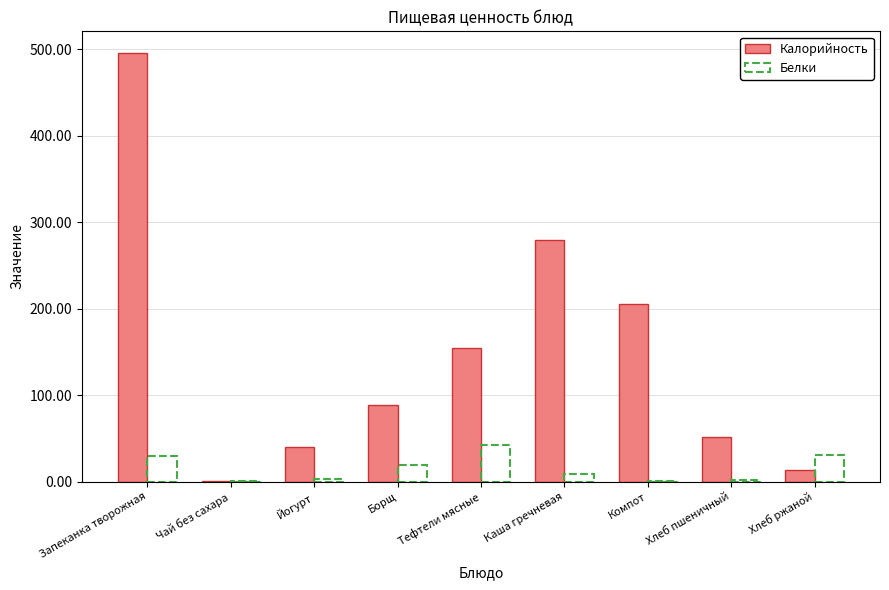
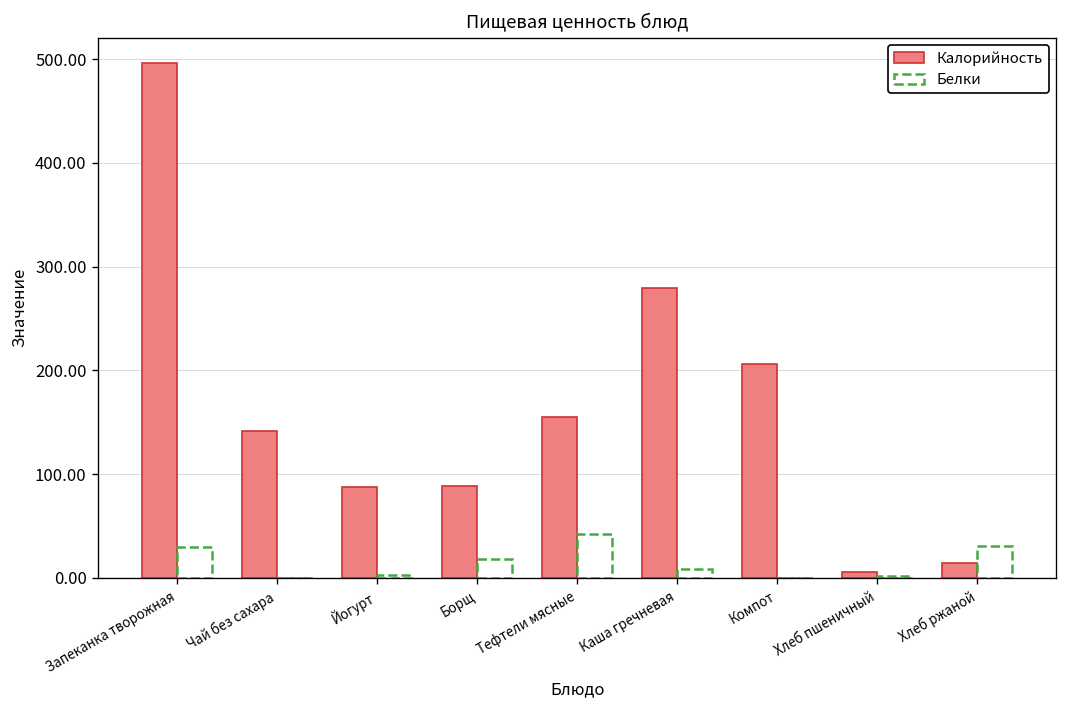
Калорийность, Чай без сахара: 0 -> 140
Калорийность, Йогурт: 40 -> 90
Калорийность, Хлеб пшеничный: 50 -> 10
